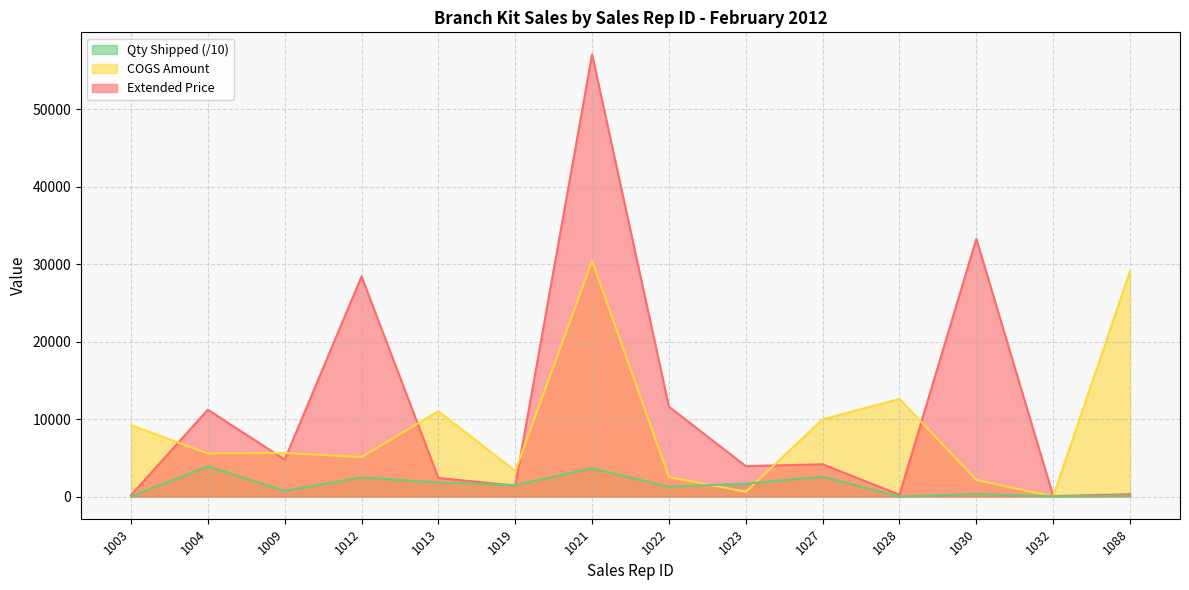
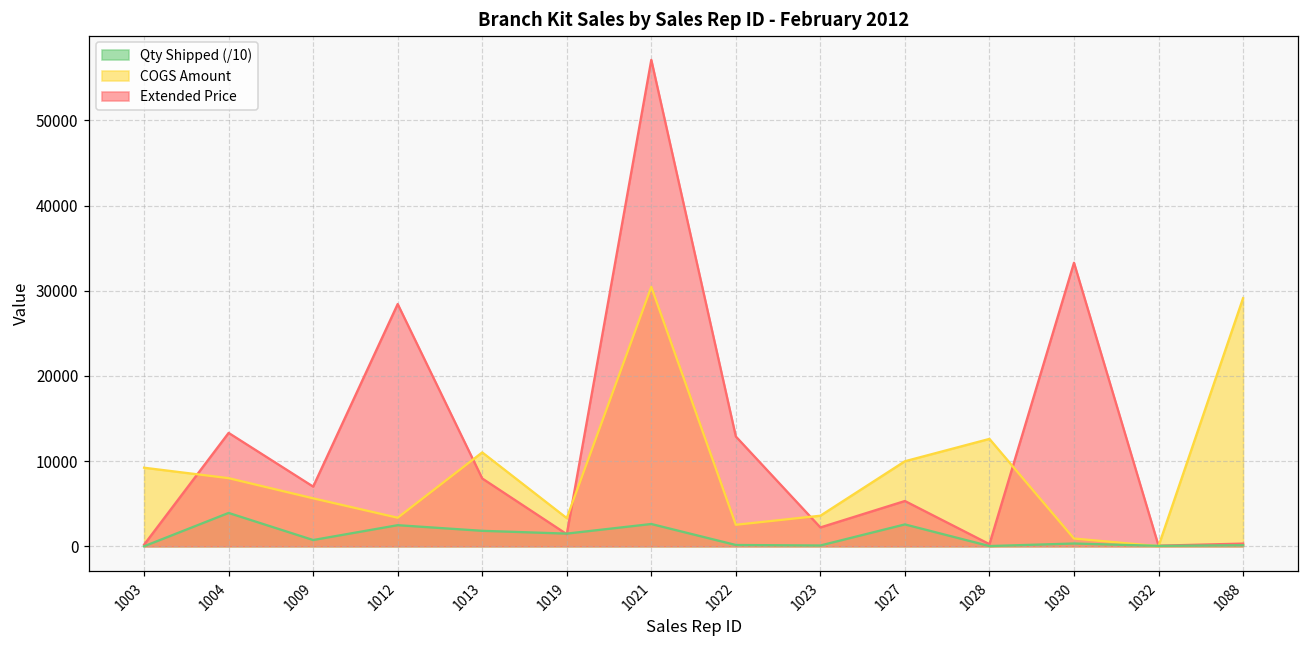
COGS Amount, 1004: 6000 -> 8000
Extended Price, 1004: 11000 -> 13000
Extended Price, 1009: 5000 -> 7000
COGS Amount, 1012: 5000 -> 3000
Extended Price, 1013: 2000 -> 8000
Qty Shipped (/10), 1021: 4000 -> 3000
Qty Shipped (/10), 1022: 1000 -> 0
Extended Price, 1022: 12000 -> 13000
Qty Shipped (/10), 1023: 2000 -> 0
COGS Amount, 1023: 1000 -> 4000
Extended Price, 1023: 4000 -> 2000
Extended Price, 1027: 4000 -> 5000
COGS Amount, 1030: 2000 -> 1000
